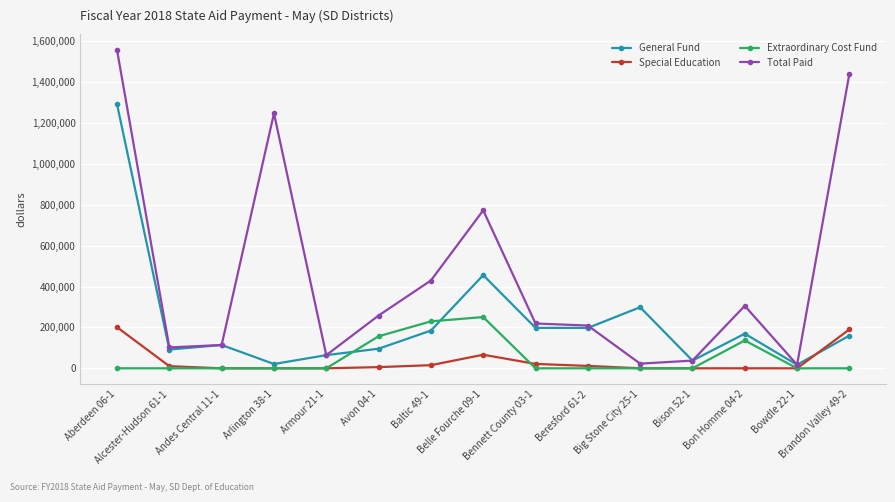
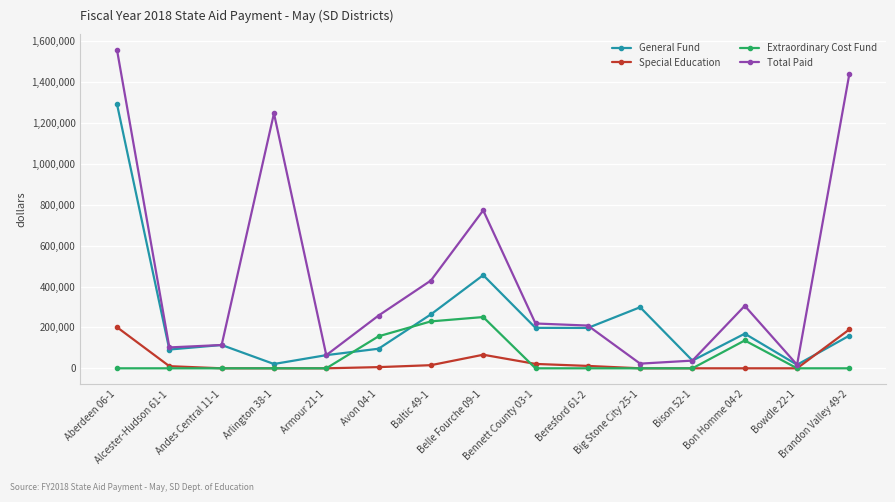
General Fund, Baltic 49-1: 180,000 -> 260,000
